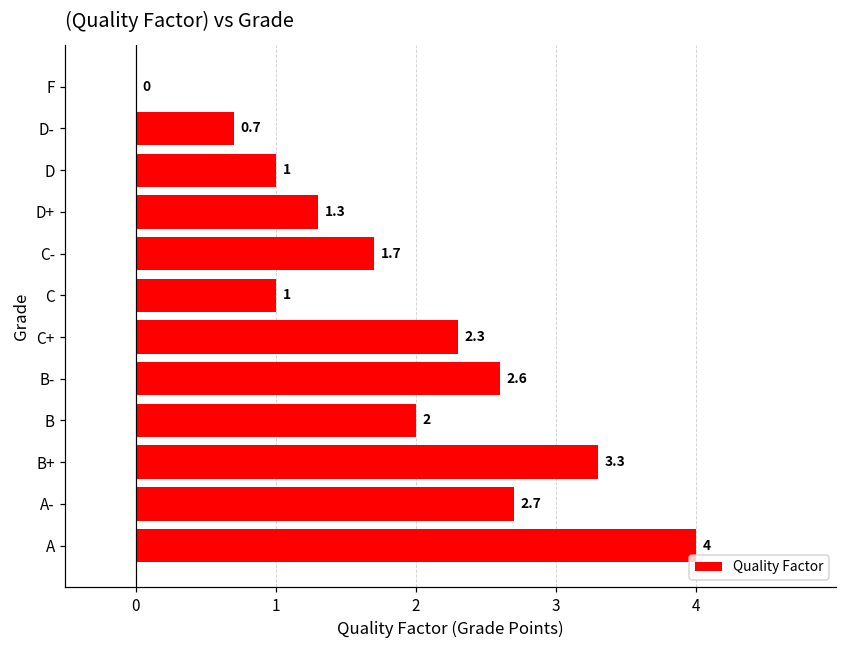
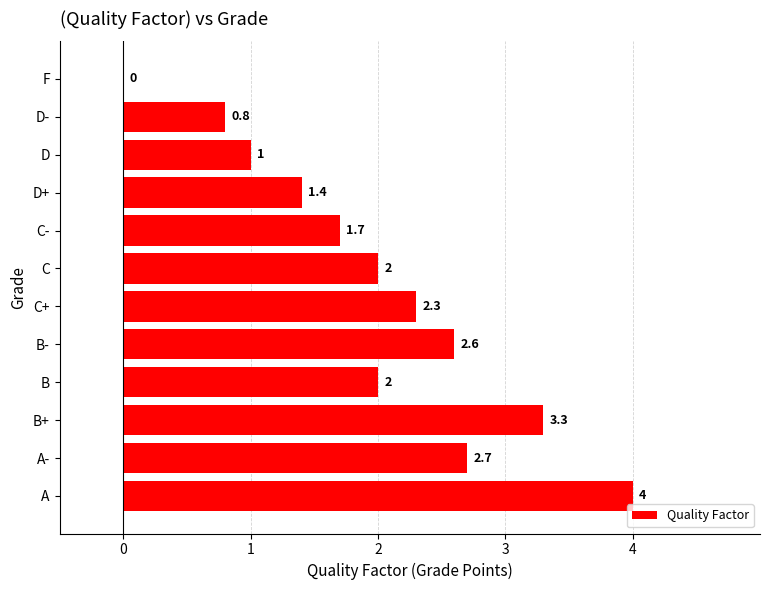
D-: 0.7 -> 0.8
D+: 1.3 -> 1.4
C: 1 -> 2
